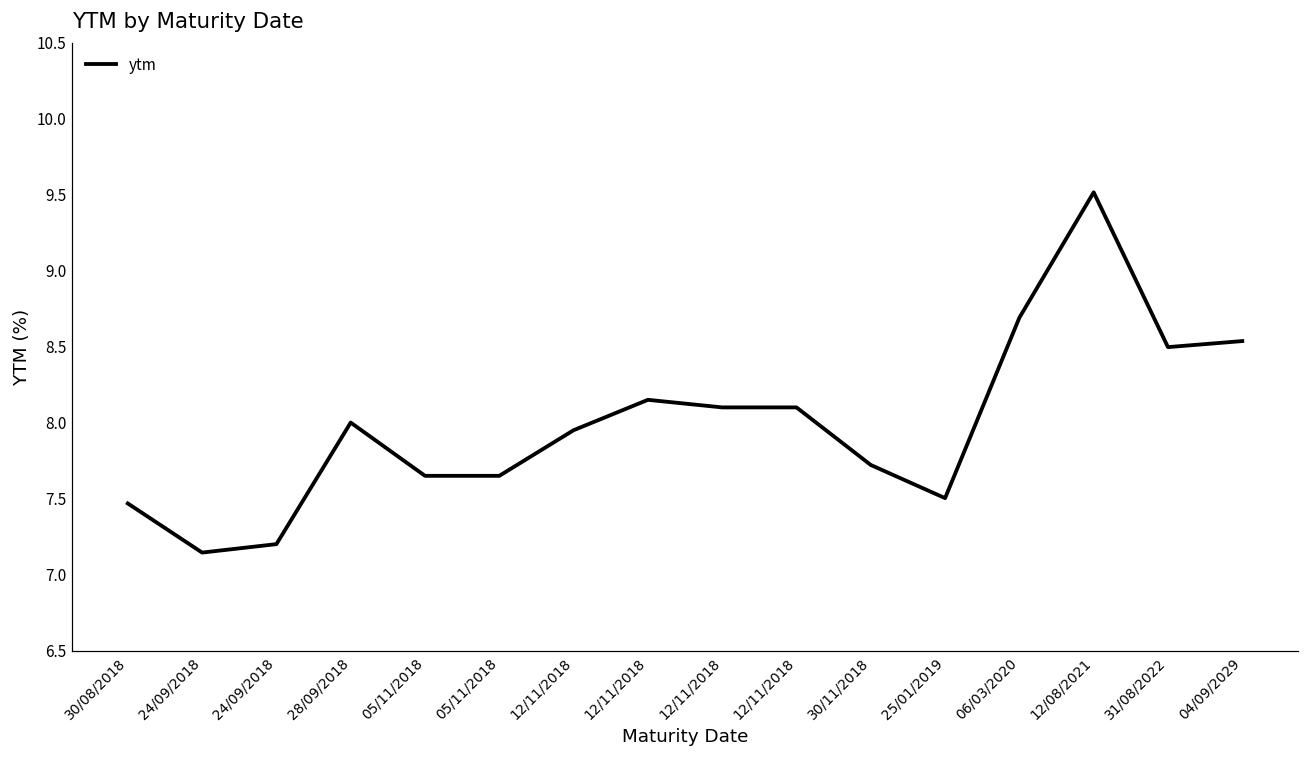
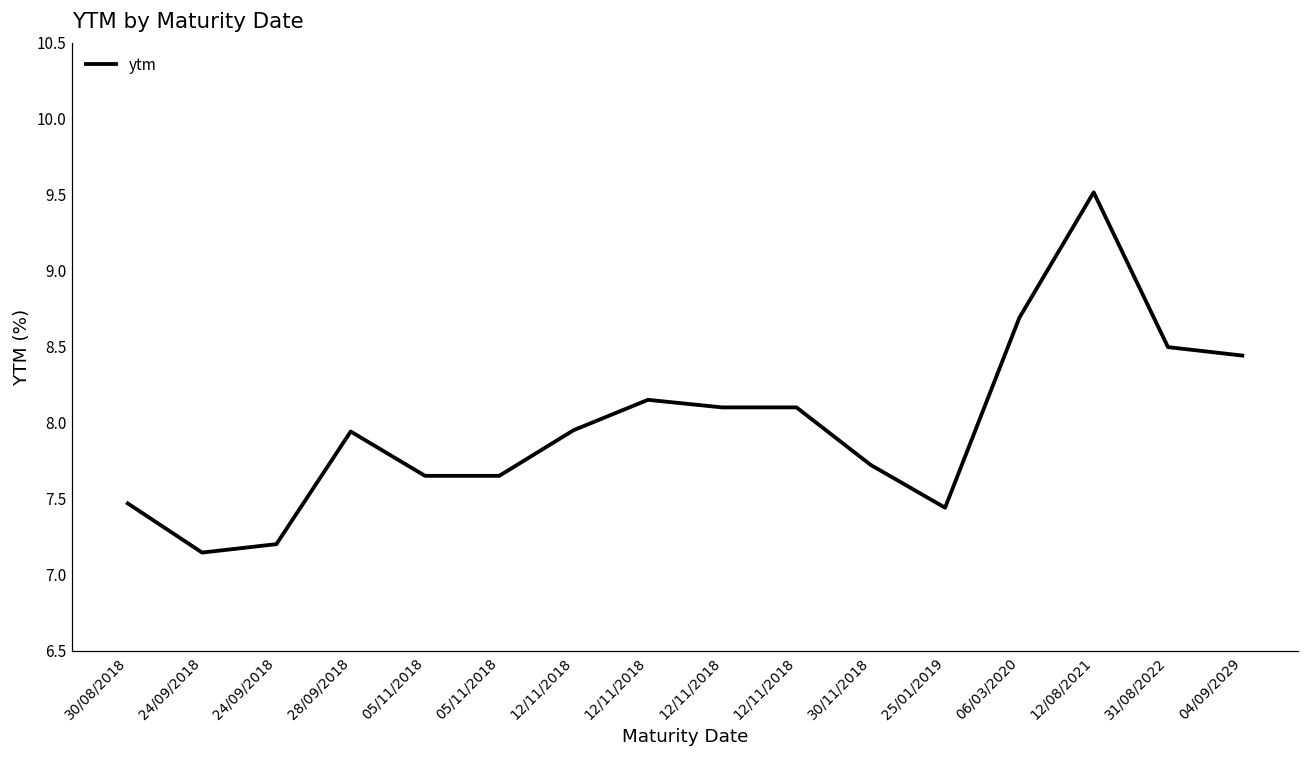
28/09/2018: 8.00 -> 7.94
25/01/2019: 7.50 -> 7.44
04/09/2029: 8.54 -> 8.44
